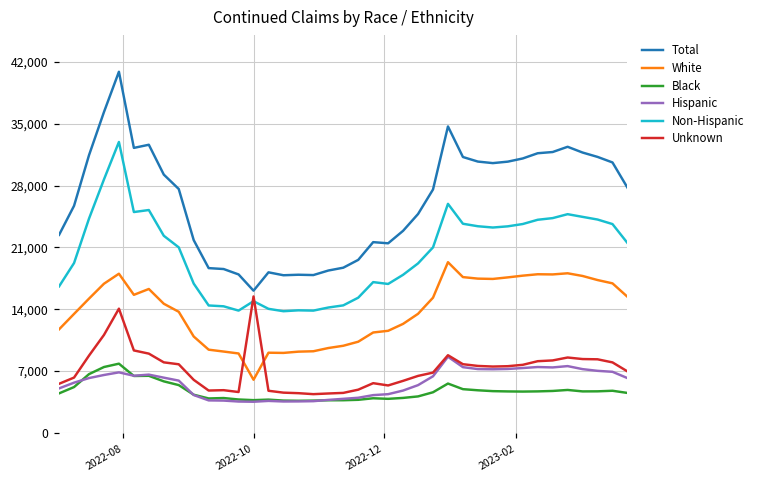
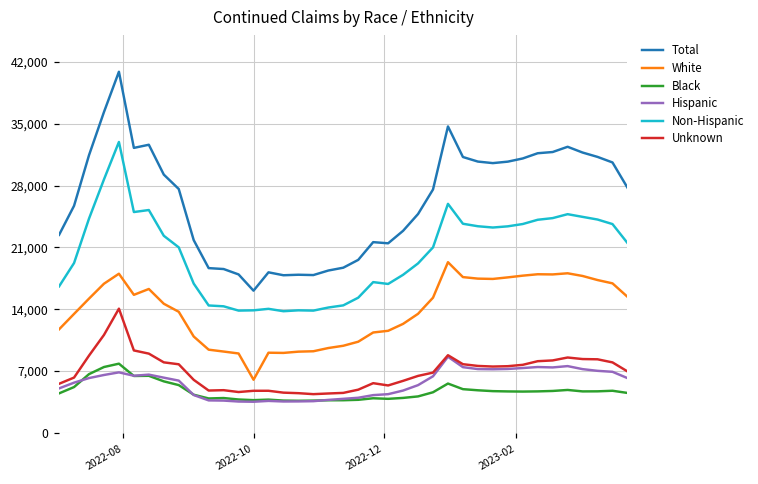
Non-Hispanic, 2022-10: 15,000 -> 14,000
Unknown, 2022-10: 15,000 -> 5,000
